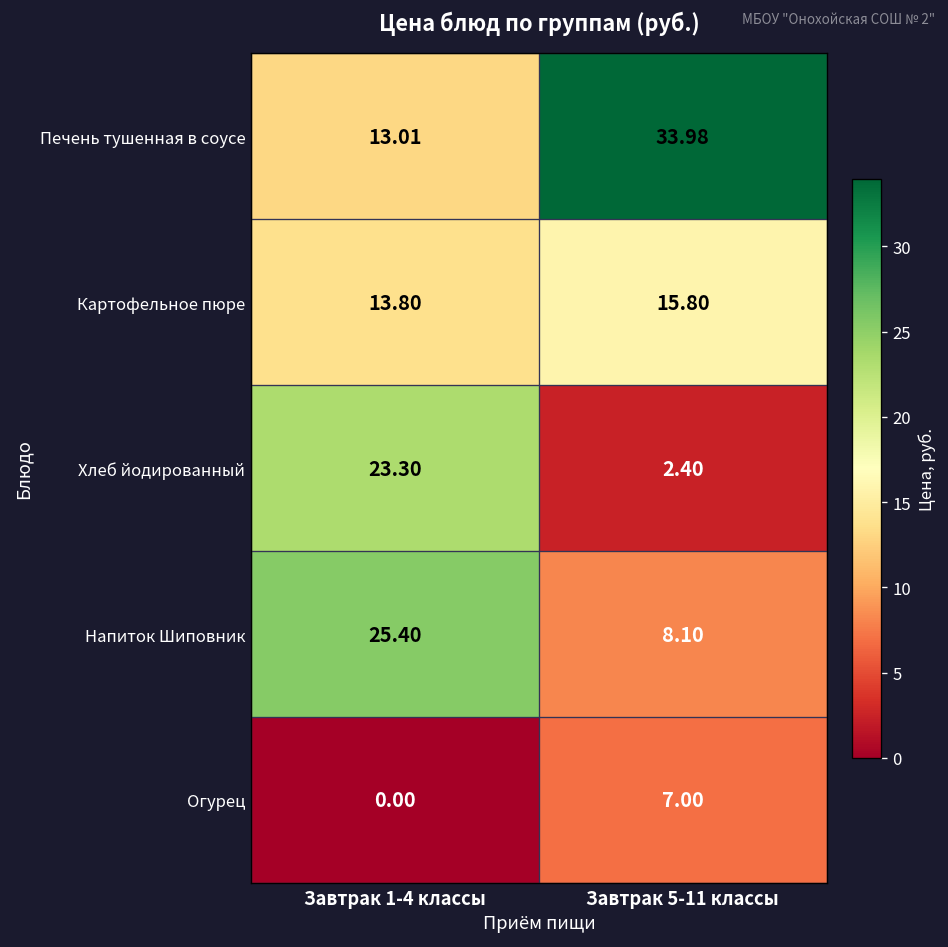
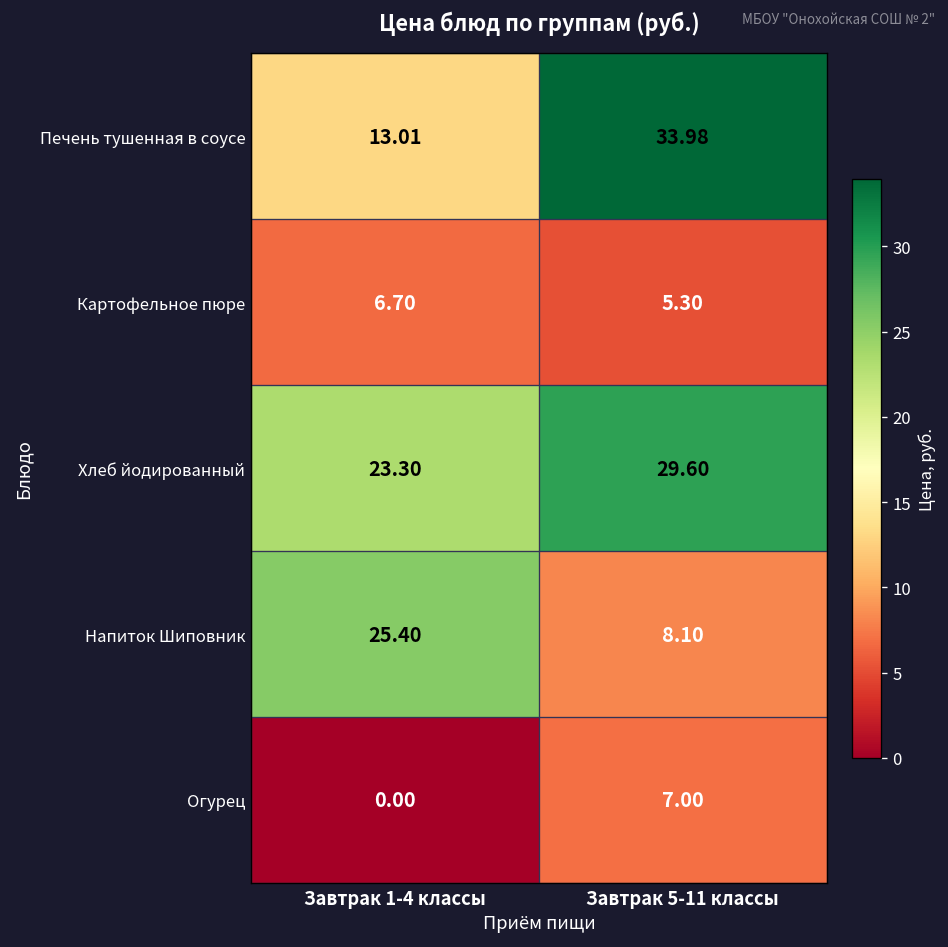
Картофельное пюре, Завтрак 1-4 классы: 13.80 -> 6.70
Картофельное пюре, Завтрак 5-11 классы: 15.80 -> 5.30
Хлеб йодированный, Завтрак 5-11 классы: 2.40 -> 29.60
